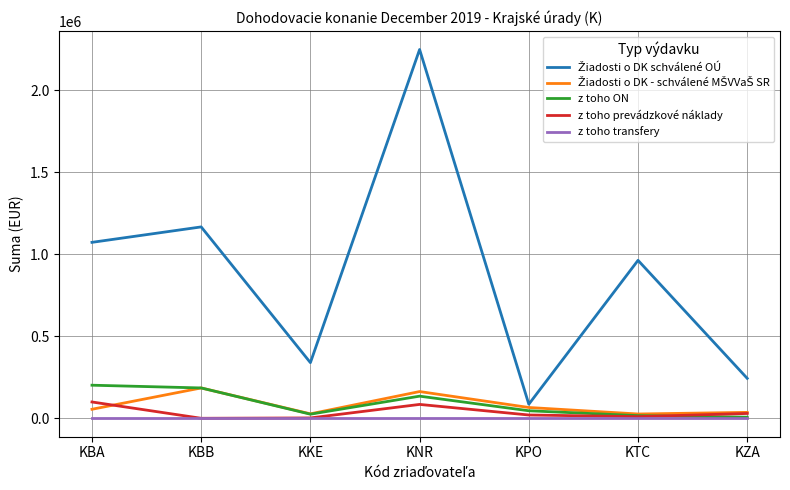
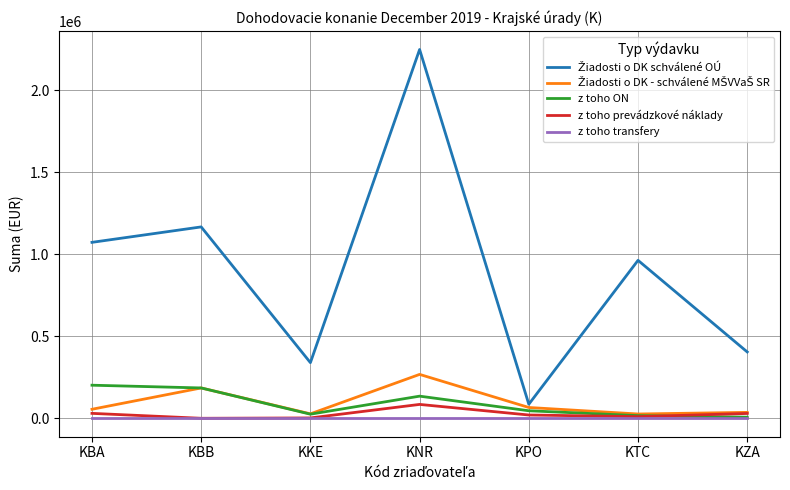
z toho prevádzkové náklady, KBA: 100000 -> 30000
Žiadosti o DK - schválené MŠVVaŠ SR, KNR: 160000 -> 270000
Žiadosti o DK schválené OÚ, KZA: 240000 -> 400000
